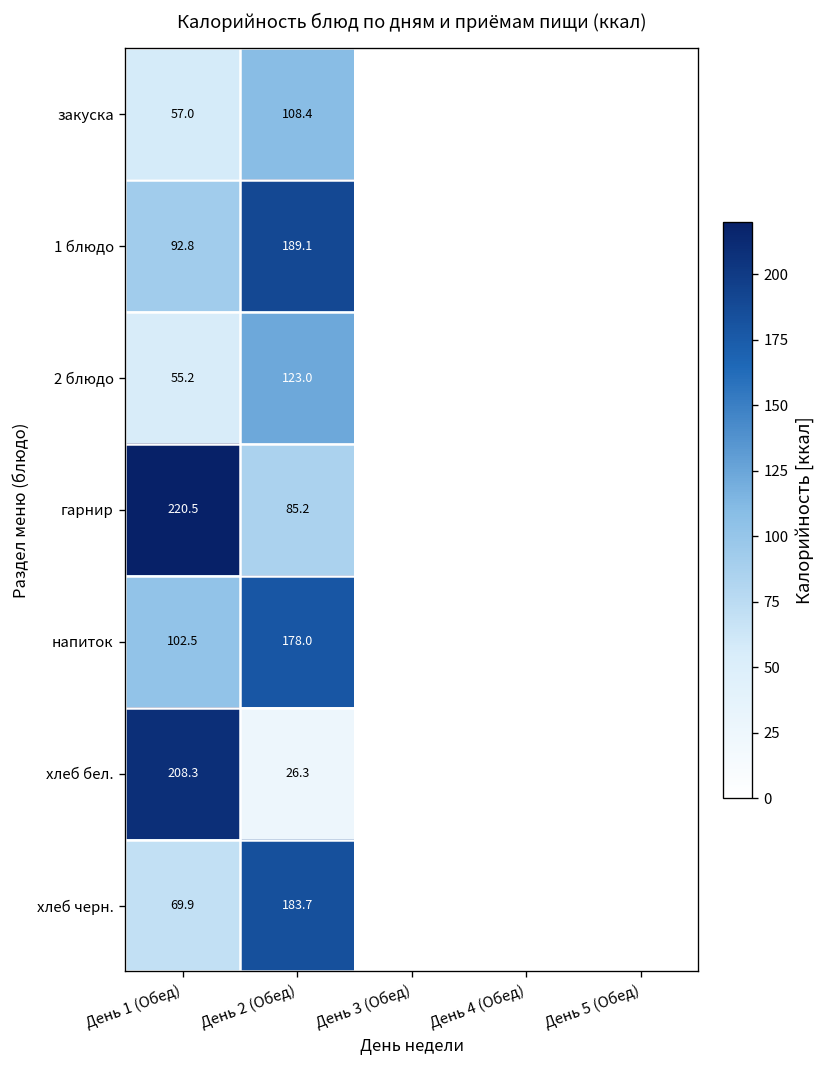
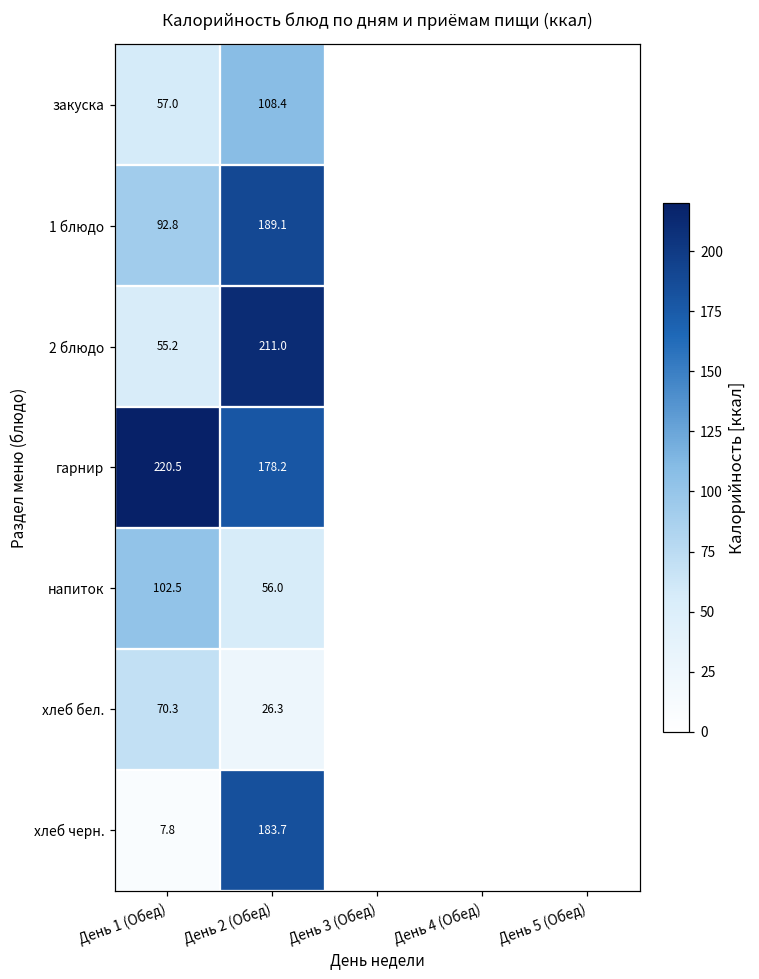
2 блюдо, День 2 (Обед): 123.0 -> 211.0
гарнир, День 2 (Обед): 85.2 -> 178.2
напиток, День 2 (Обед): 178.0 -> 56.0
хлеб бел., День 1 (Обед): 208.3 -> 70.3
хлеб черн., День 1 (Обед): 69.9 -> 7.8
